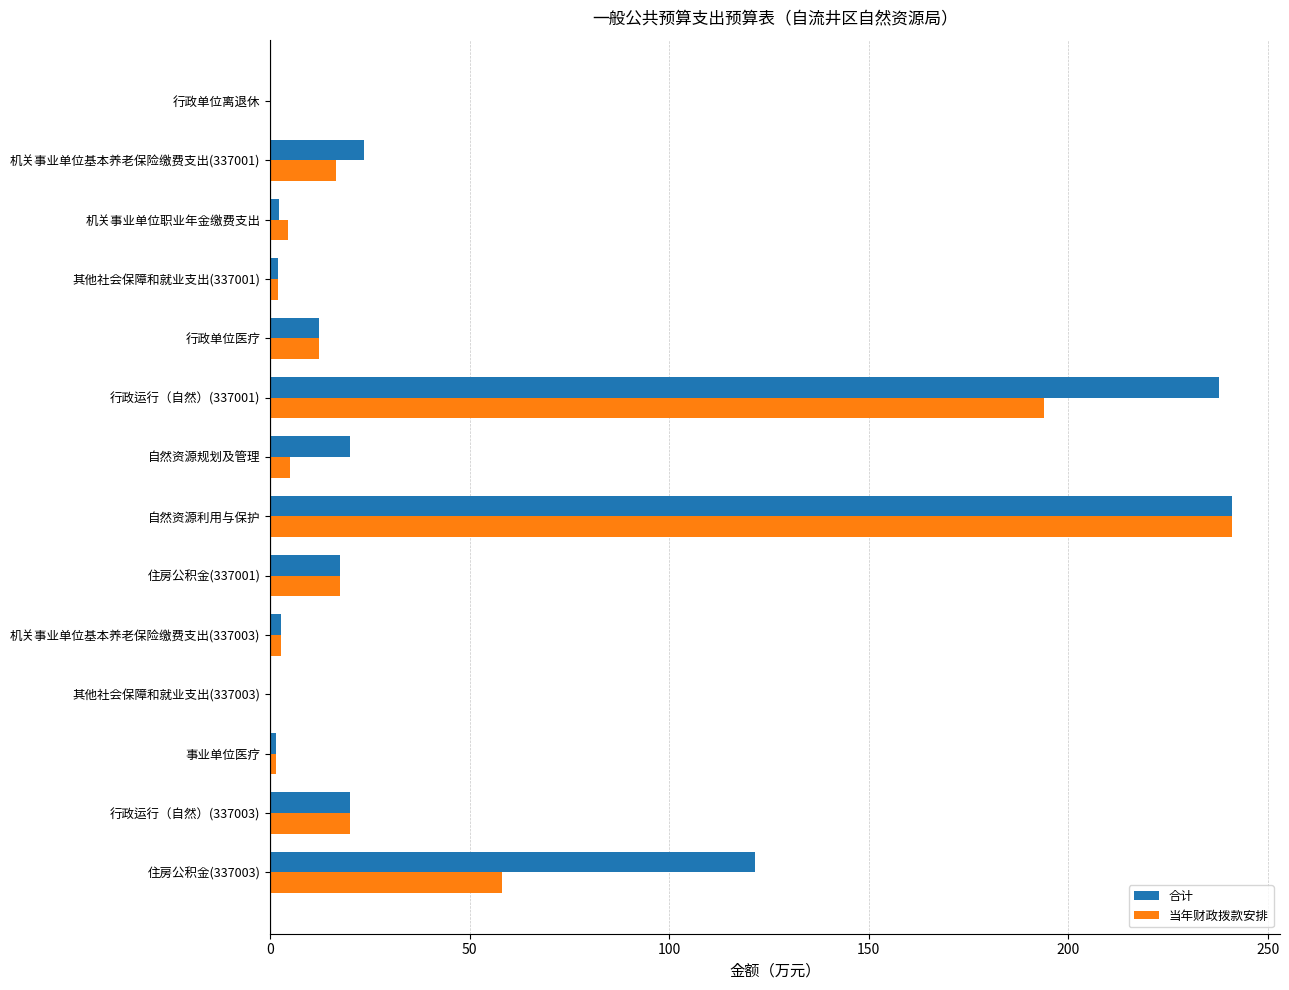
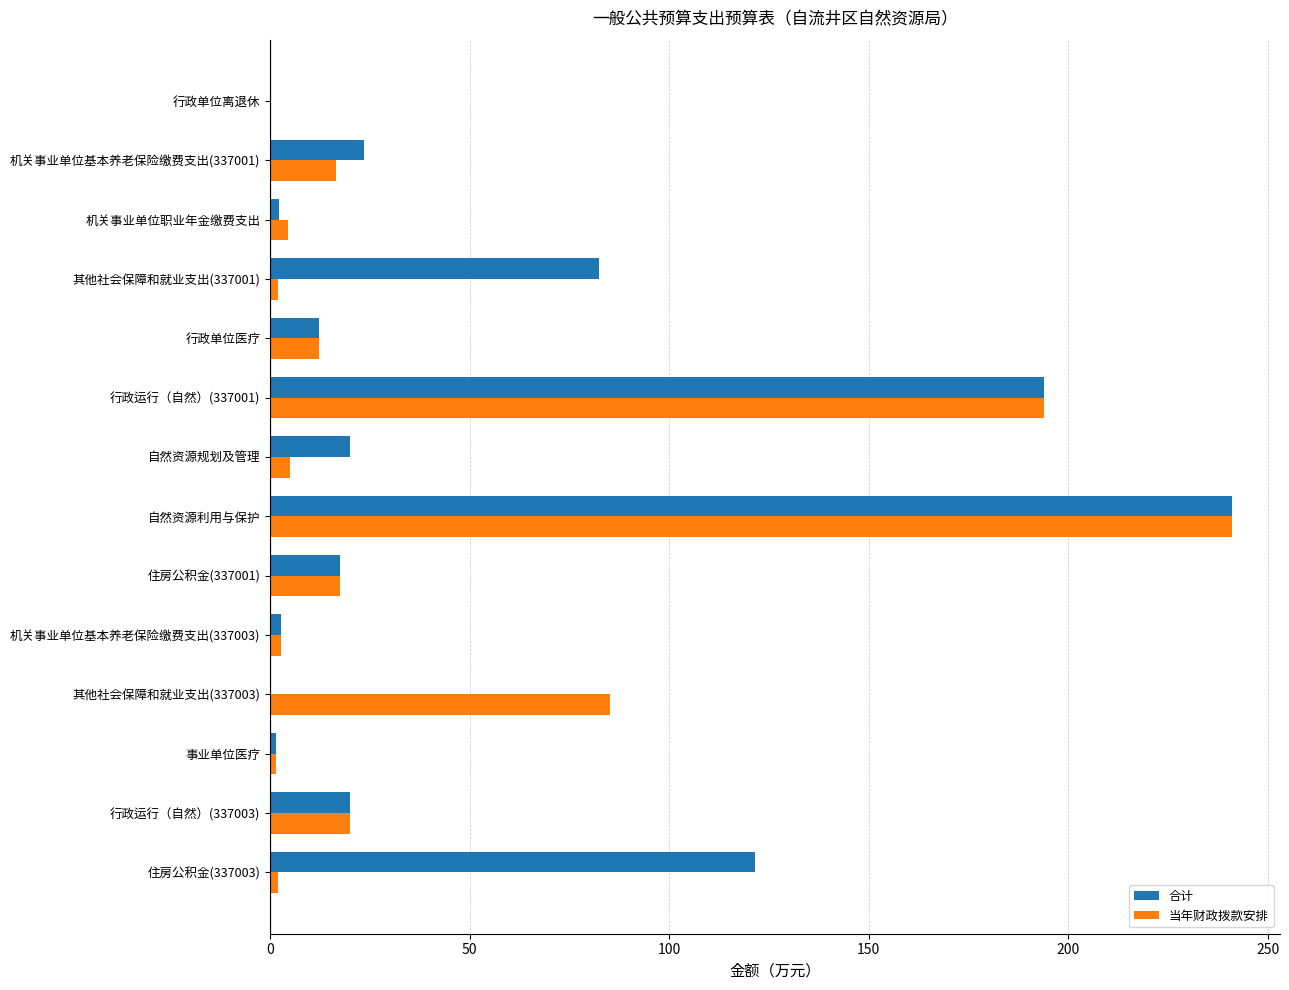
合计, 其他社会保障和就业支出(337001): 2 -> 82
合计, 行政运行（自然）(337001): 238 -> 194
当年财政拨款安排, 其他社会保障和就业支出(337003): 0 -> 85
当年财政拨款安排, 住房公积金(337003): 58 -> 2
